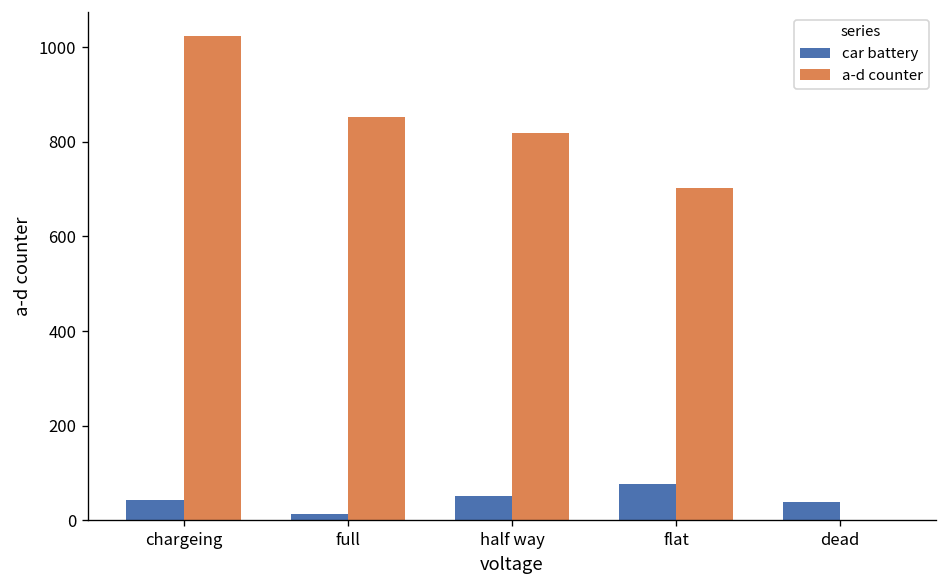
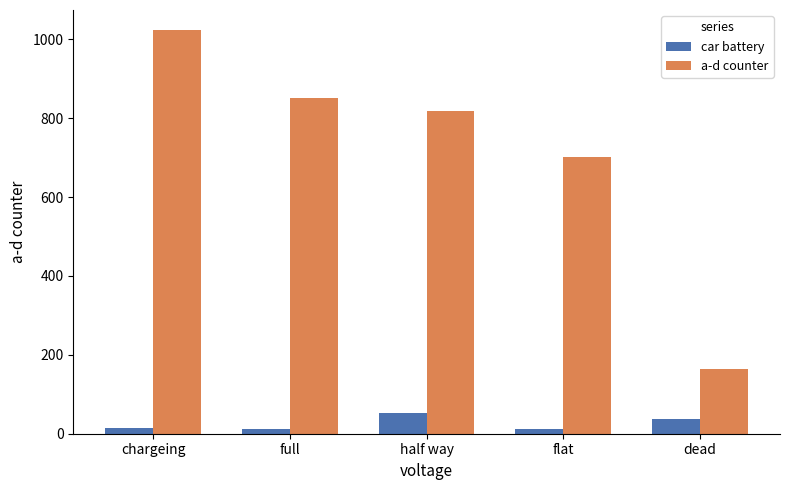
car battery, chargeing: 40 -> 10
car battery, flat: 80 -> 10
a-d counter, dead: 0 -> 160
